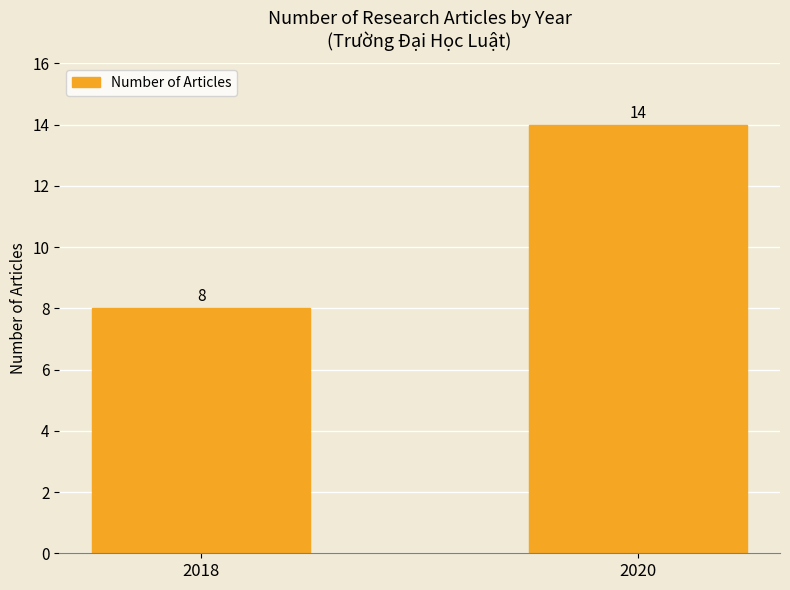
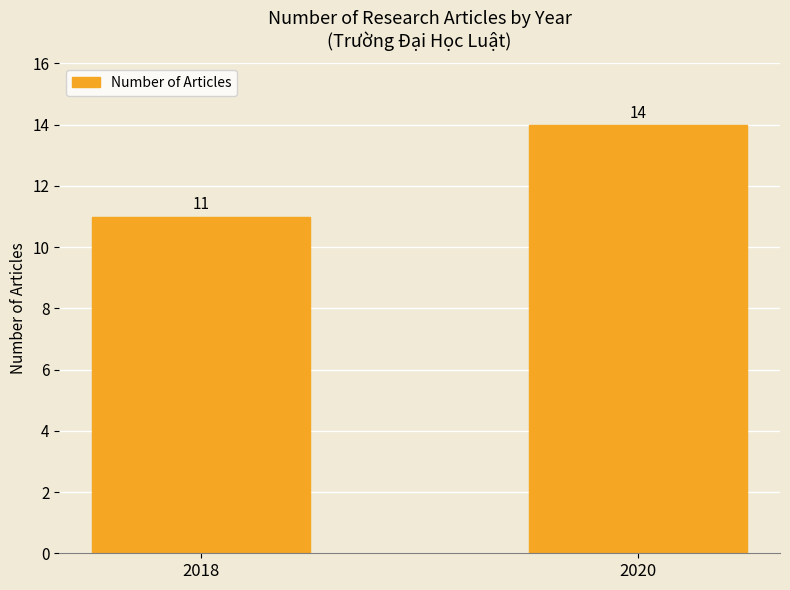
2018: 8 -> 11
